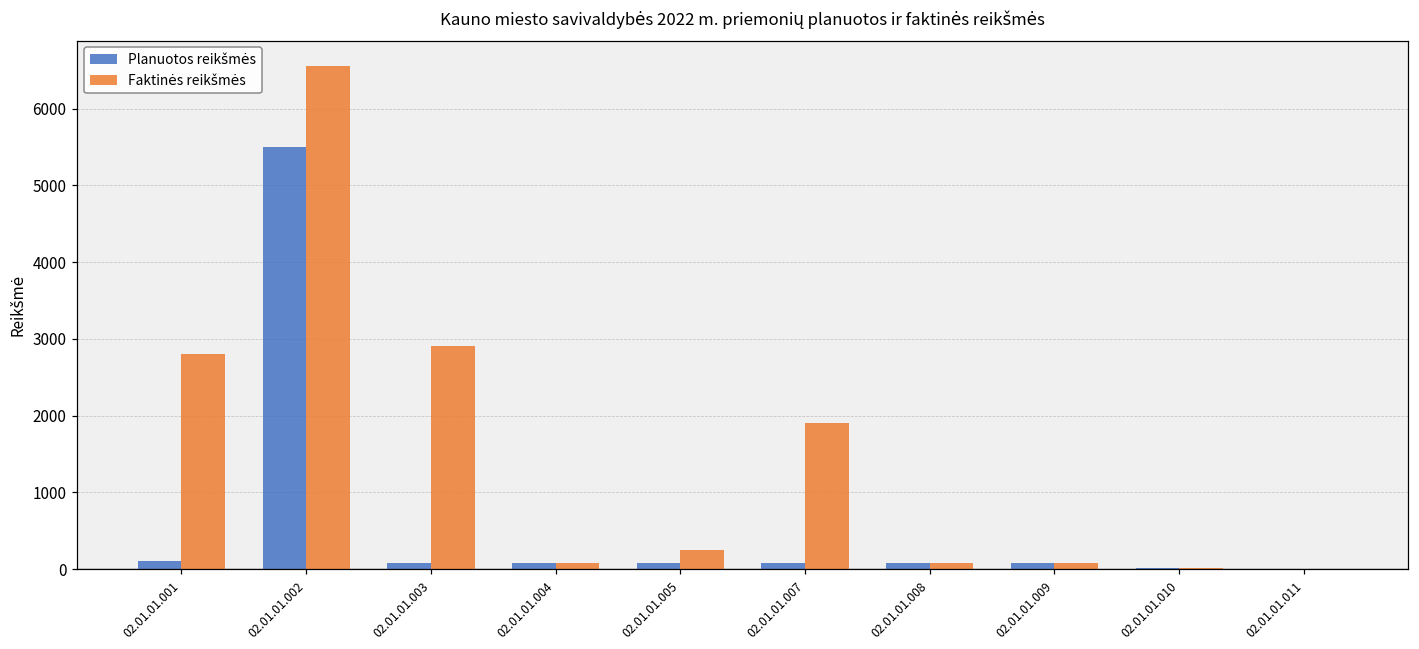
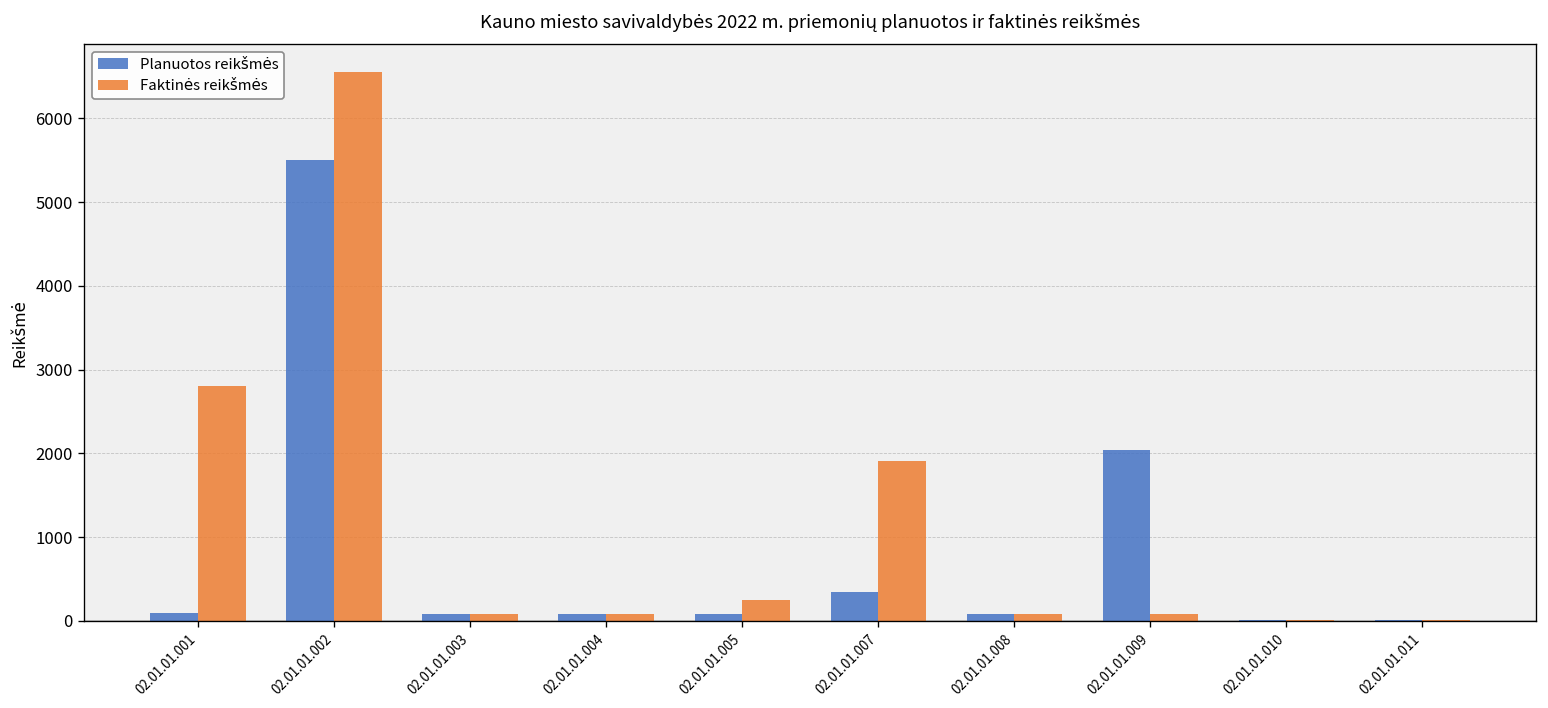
Faktinės reikšmės, 02.01.01.003: 2900 -> 100
Planuotos reikšmės, 02.01.01.007: 100 -> 400
Planuotos reikšmės, 02.01.01.009: 100 -> 2000
